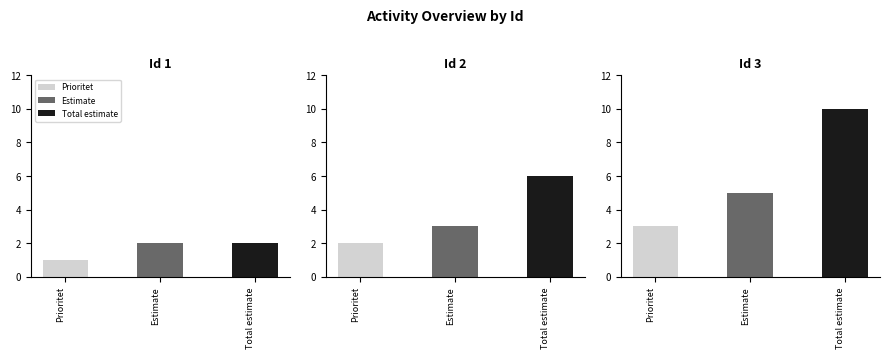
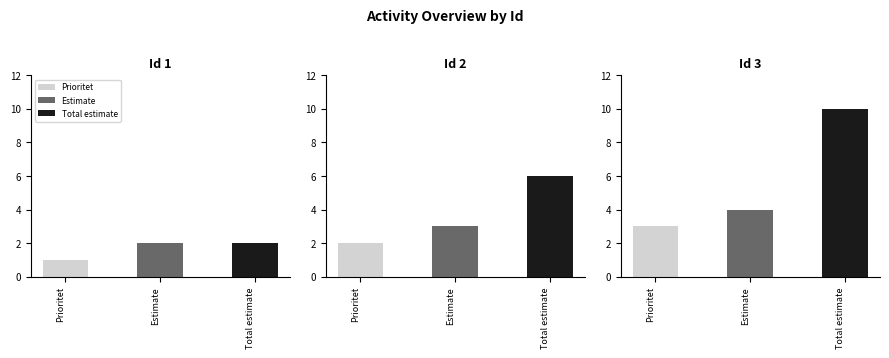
Id 3, Estimate: 5 -> 4
